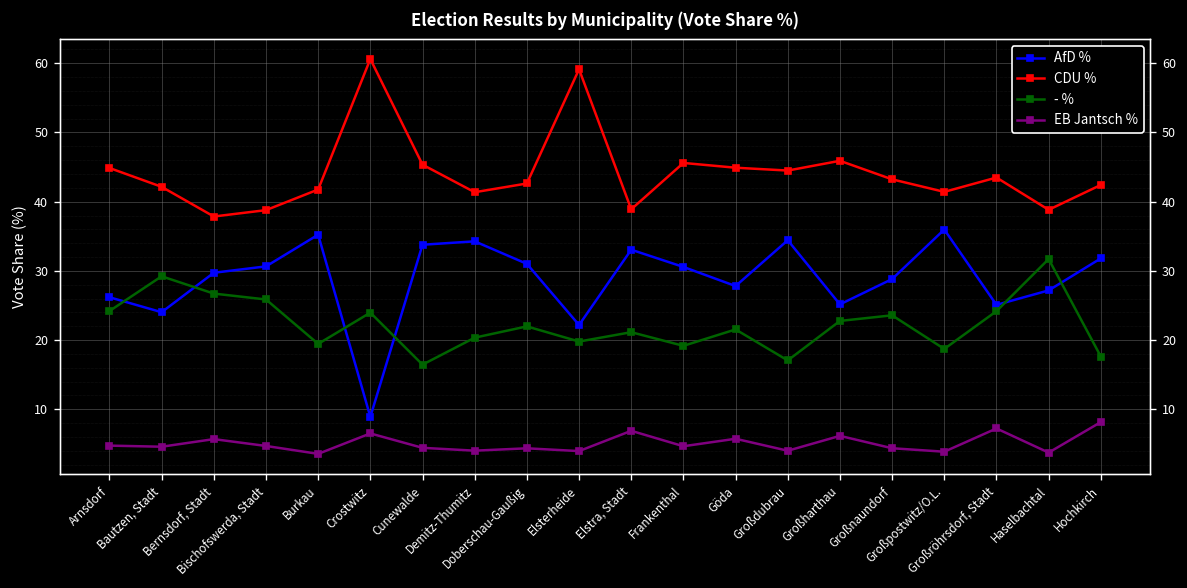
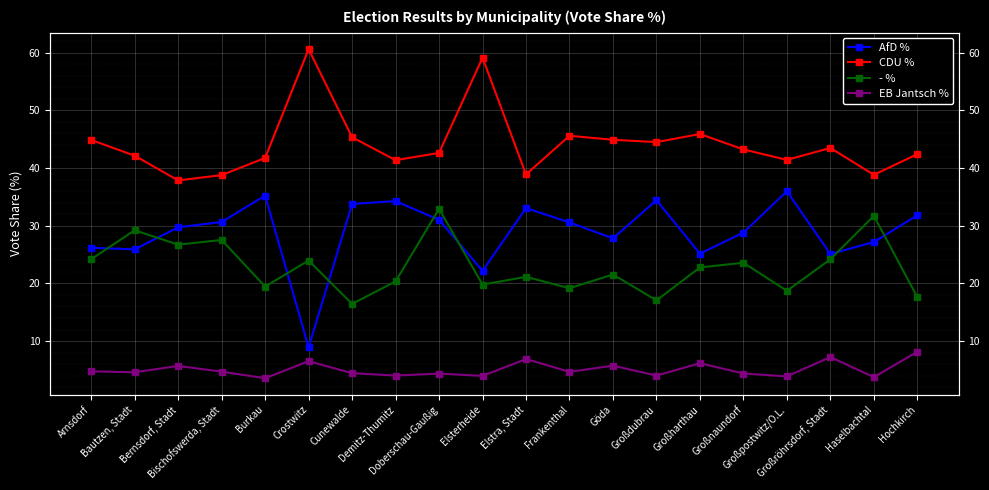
AfD %, Bautzen, Stadt: 24 -> 26
- %, Bischofswerda, Stadt: 26 -> 28
- %, Doberschau-Gaußig: 22 -> 33
